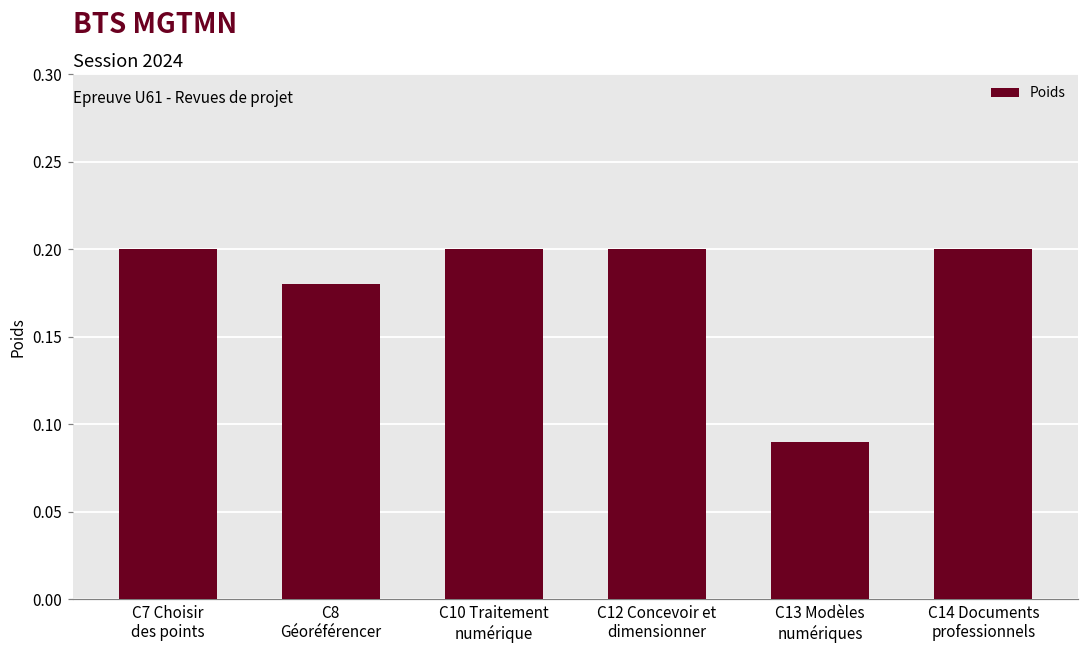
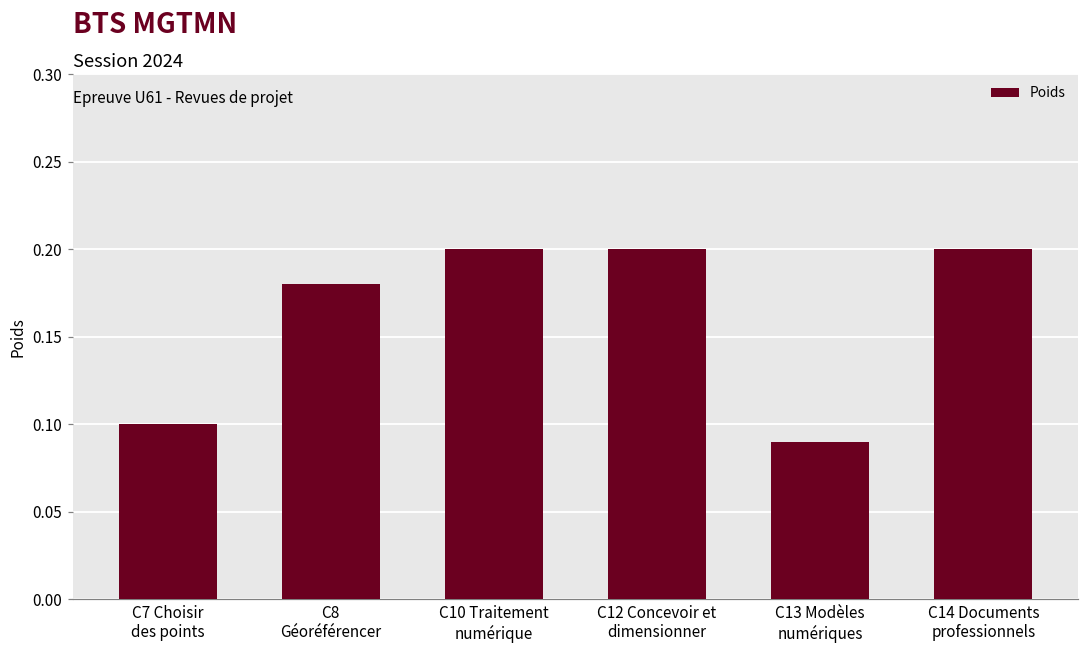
C7 Choisir des points: 0.2 -> 0.1
